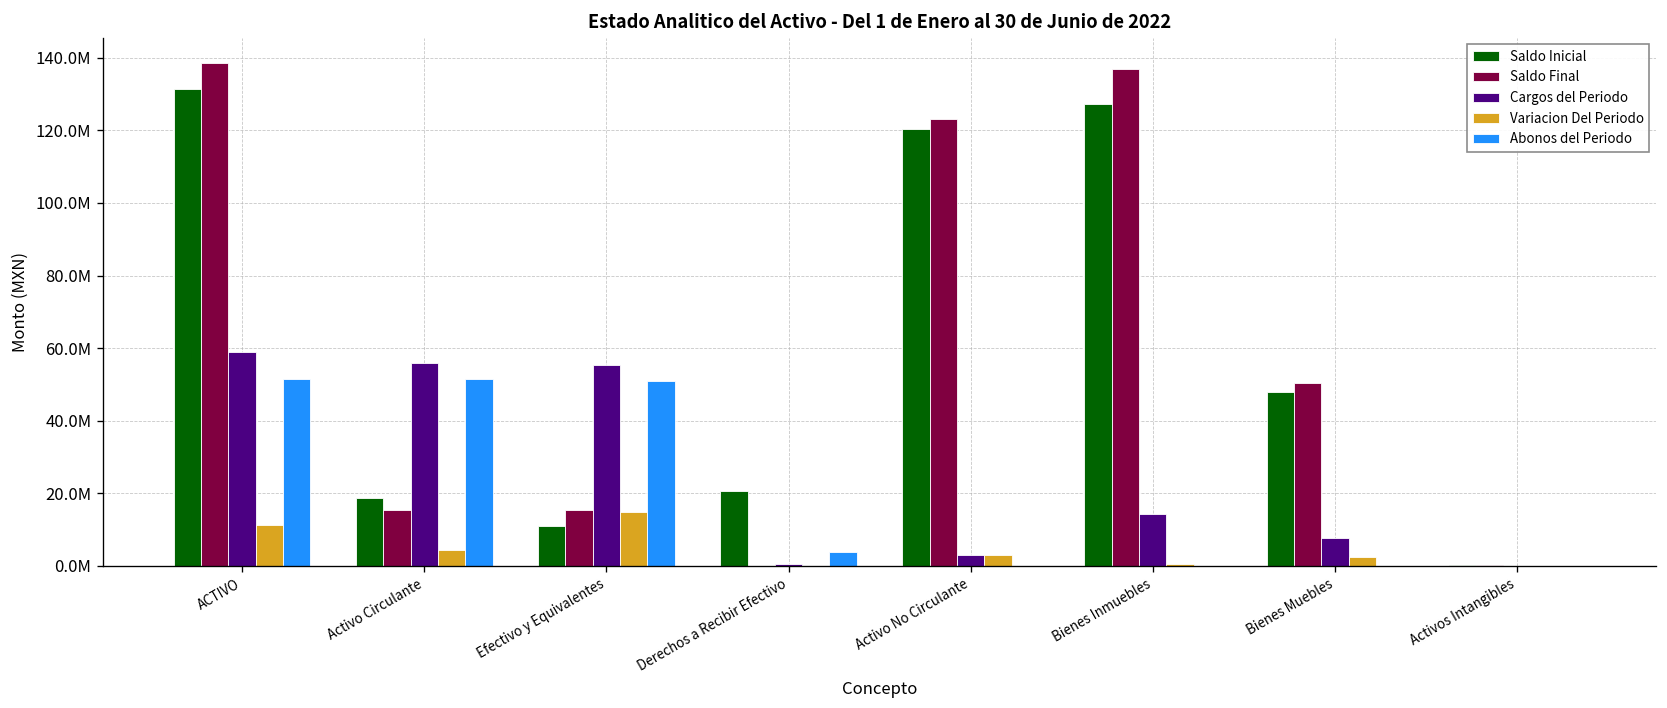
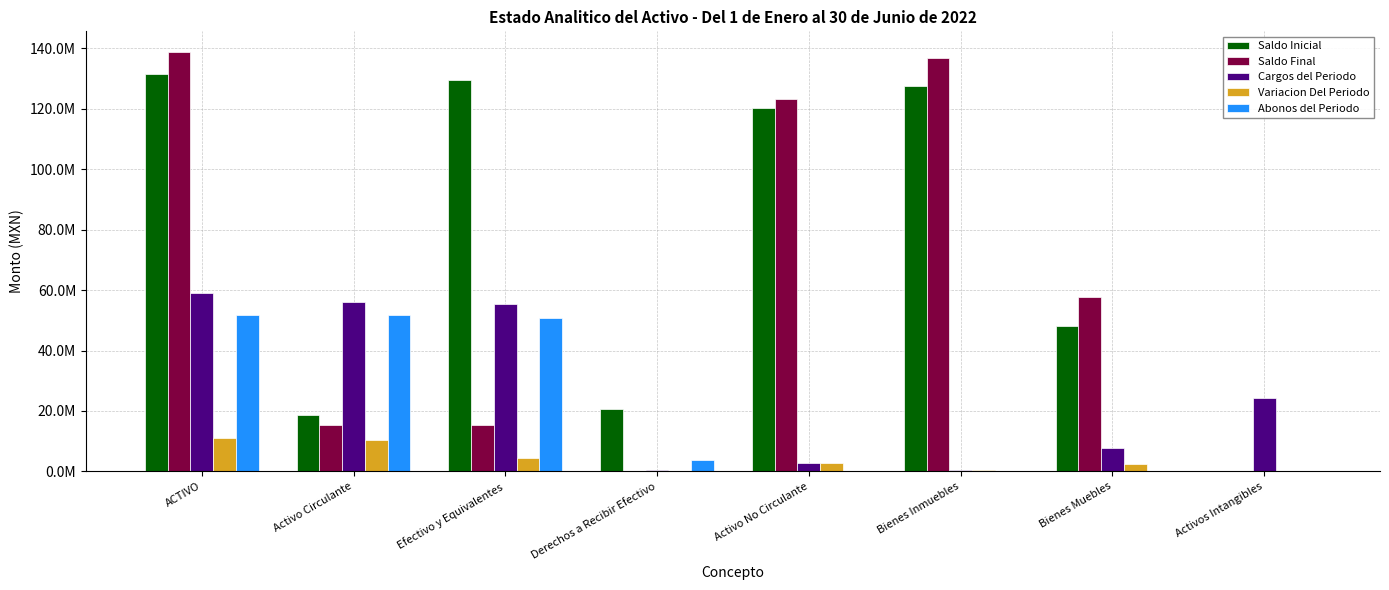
Variacion Del Periodo, Activo Circulante: 4000000 -> 10000000
Saldo Inicial, Efectivo y Equivalentes: 11000000 -> 129000000
Variacion Del Periodo, Efectivo y Equivalentes: 15000000 -> 4000000
Cargos del Periodo, Bienes Inmuebles: 14000000 -> 1000000
Saldo Final, Bienes Muebles: 50000000 -> 58000000
Cargos del Periodo, Activos Intangibles: 0 -> 24000000
